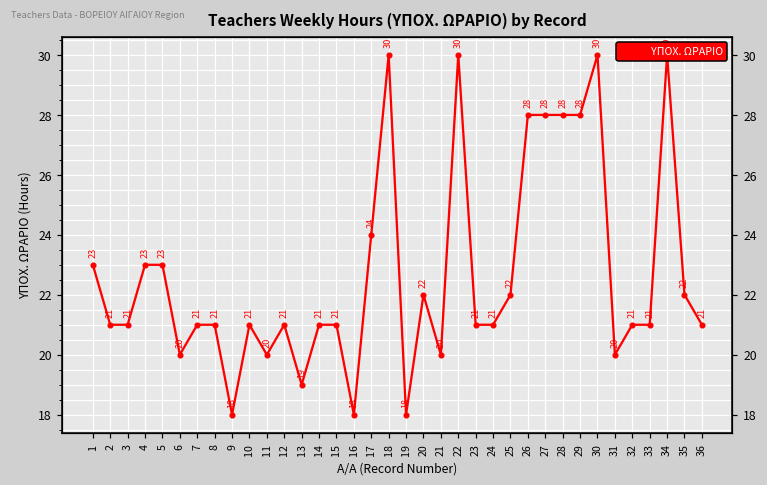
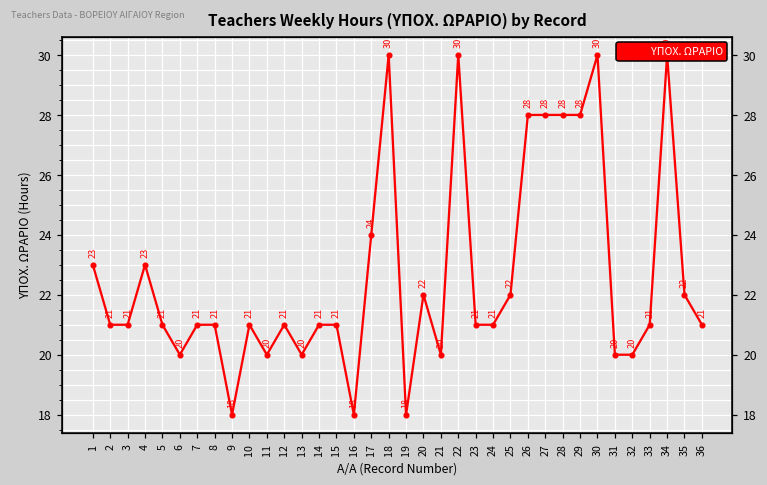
5: 23 -> 21
13: 19 -> 20
32: 21 -> 20
